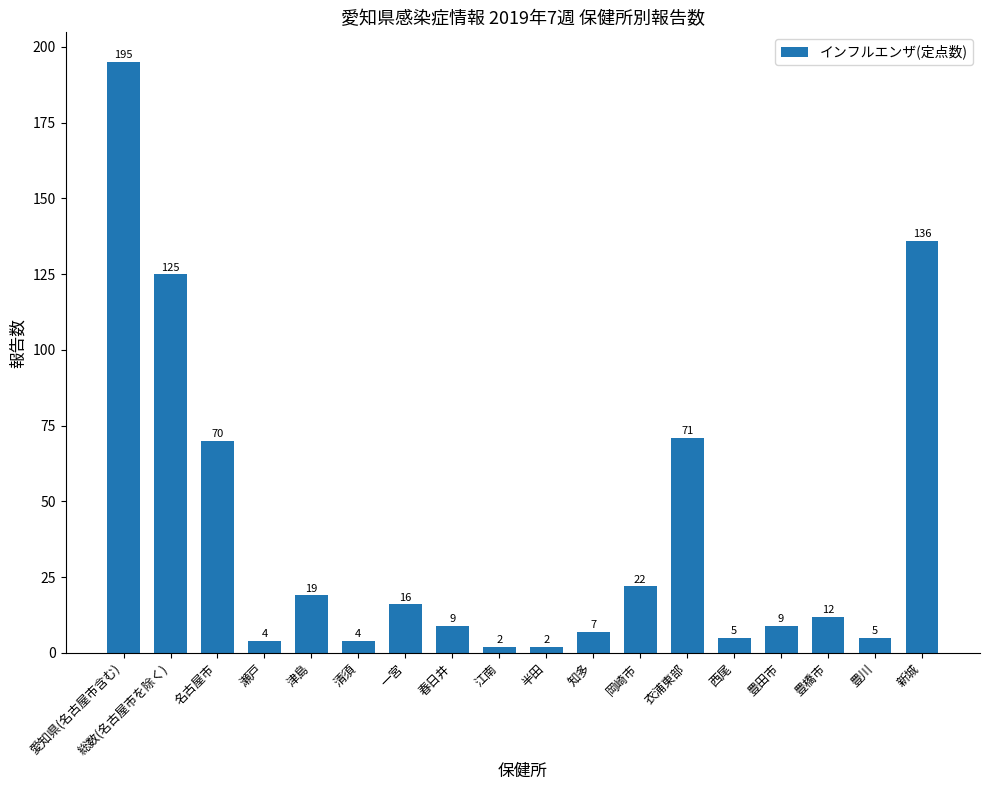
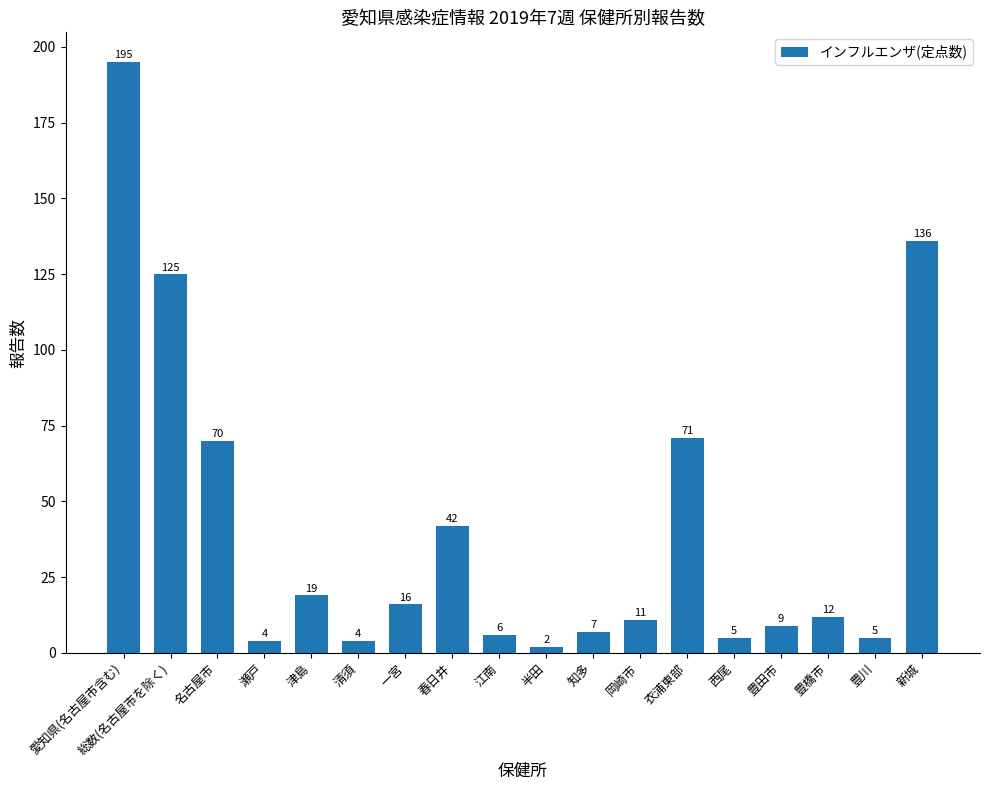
春日井: 9 -> 42
江南: 2 -> 6
岡崎市: 22 -> 11
